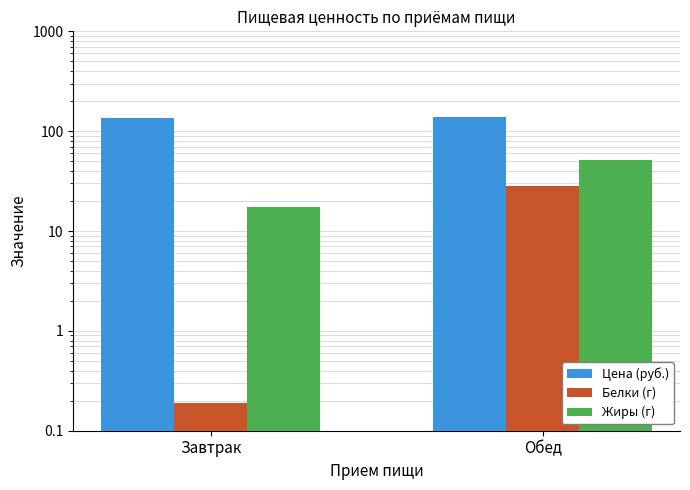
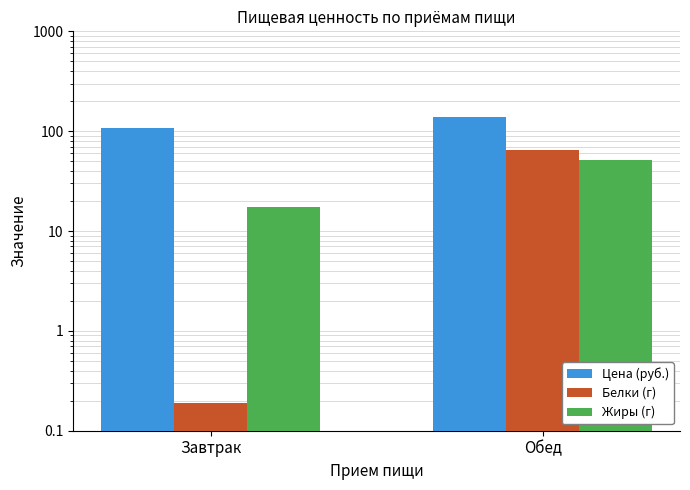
Цена (руб.), Завтрак: 130 -> 110
Белки (г), Обед: 28 -> 60
